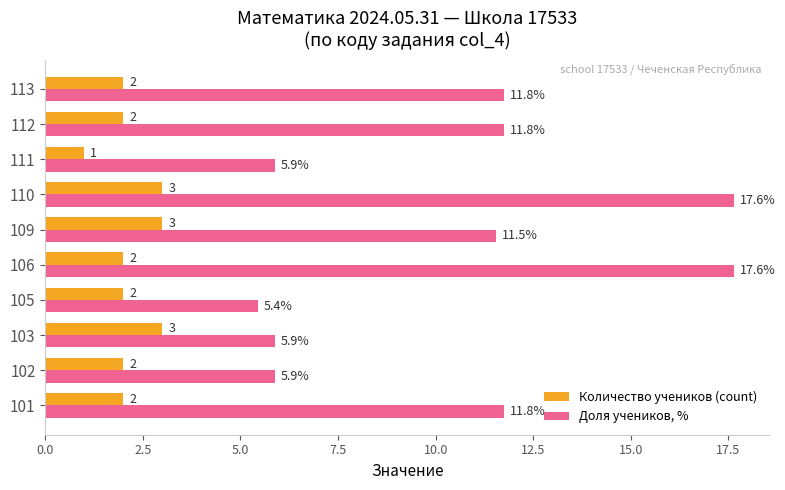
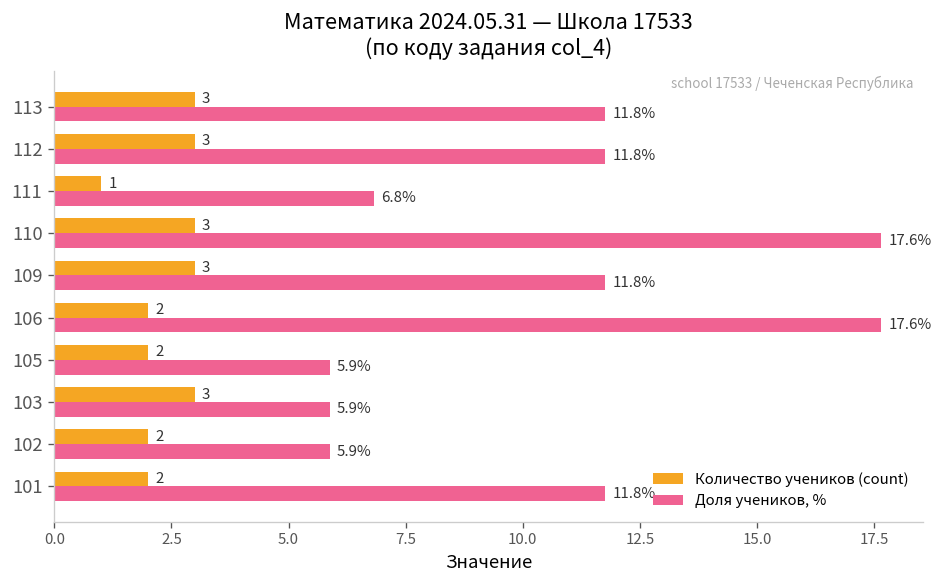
Количество учеников (count), 113: 2 -> 3
Количество учеников (count), 112: 2 -> 3
Доля учеников, %, 111: 5.9% -> 6.8%
Доля учеников, %, 109: 11.5% -> 11.8%
Доля учеников, %, 105: 5.4% -> 5.9%
